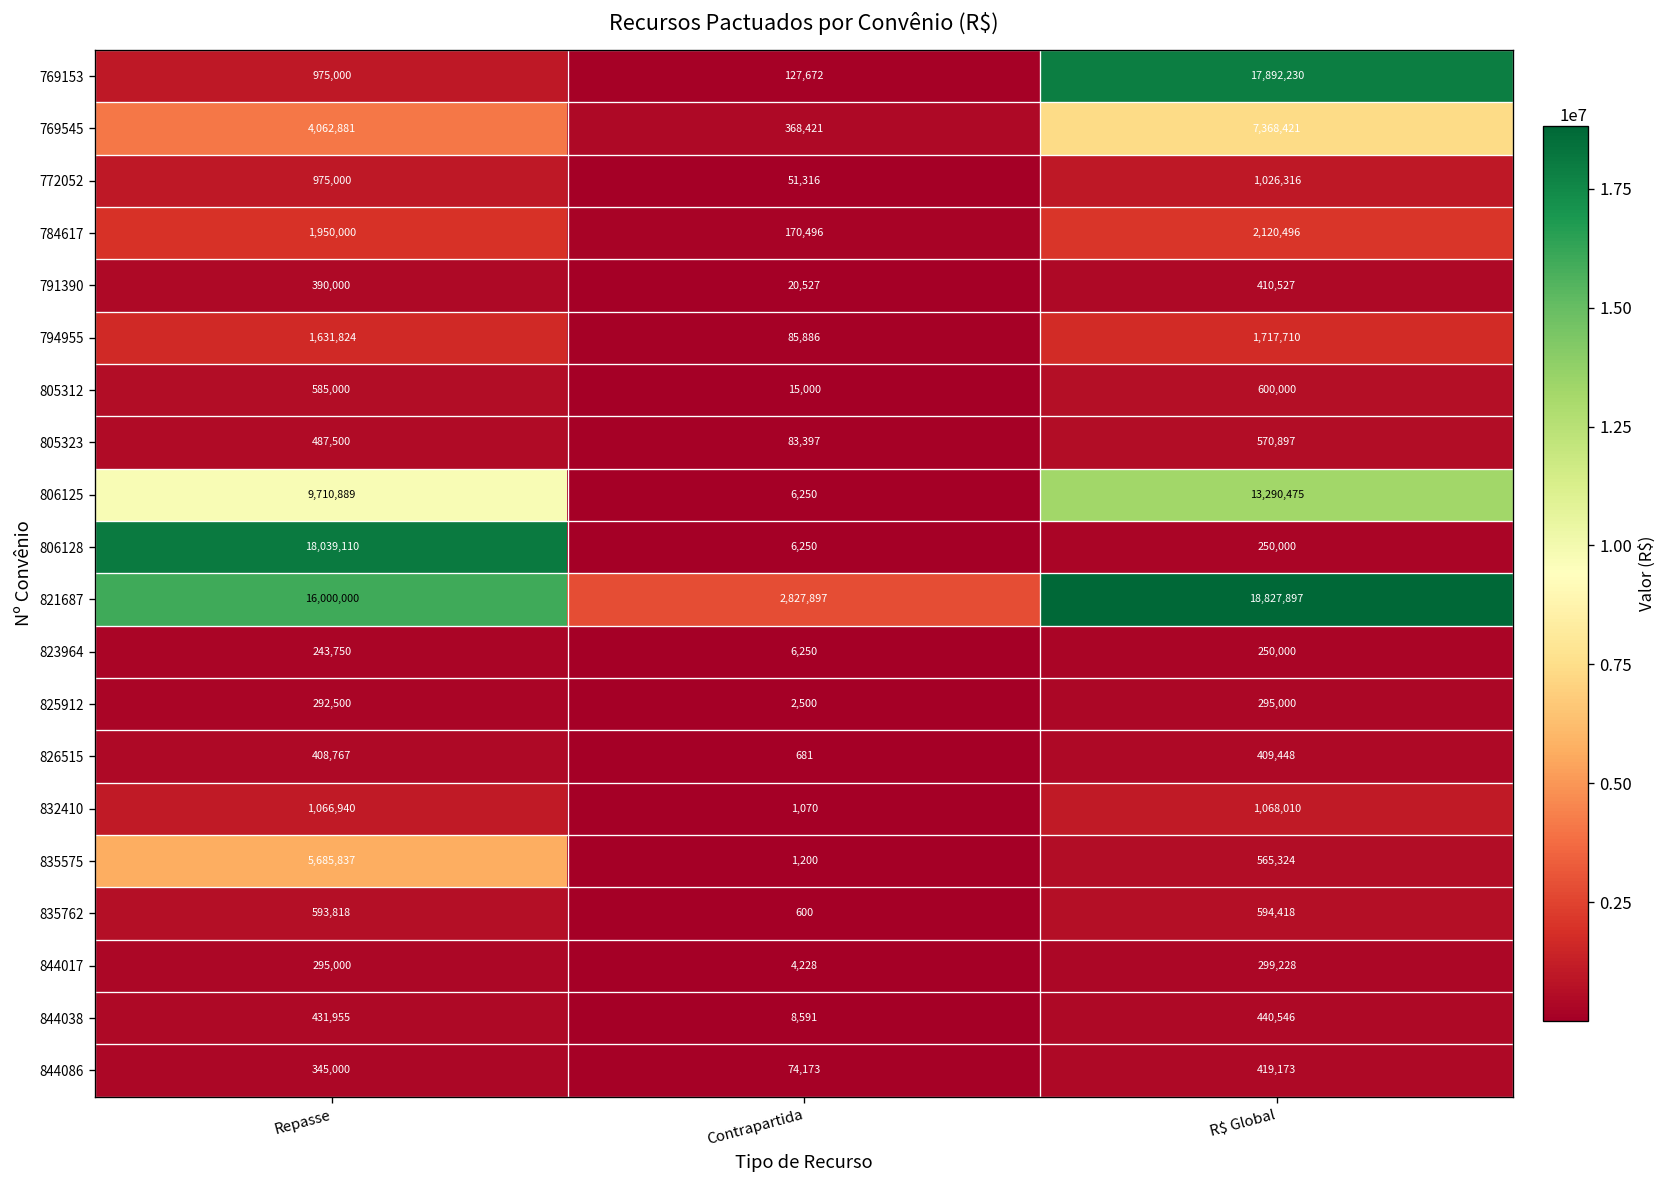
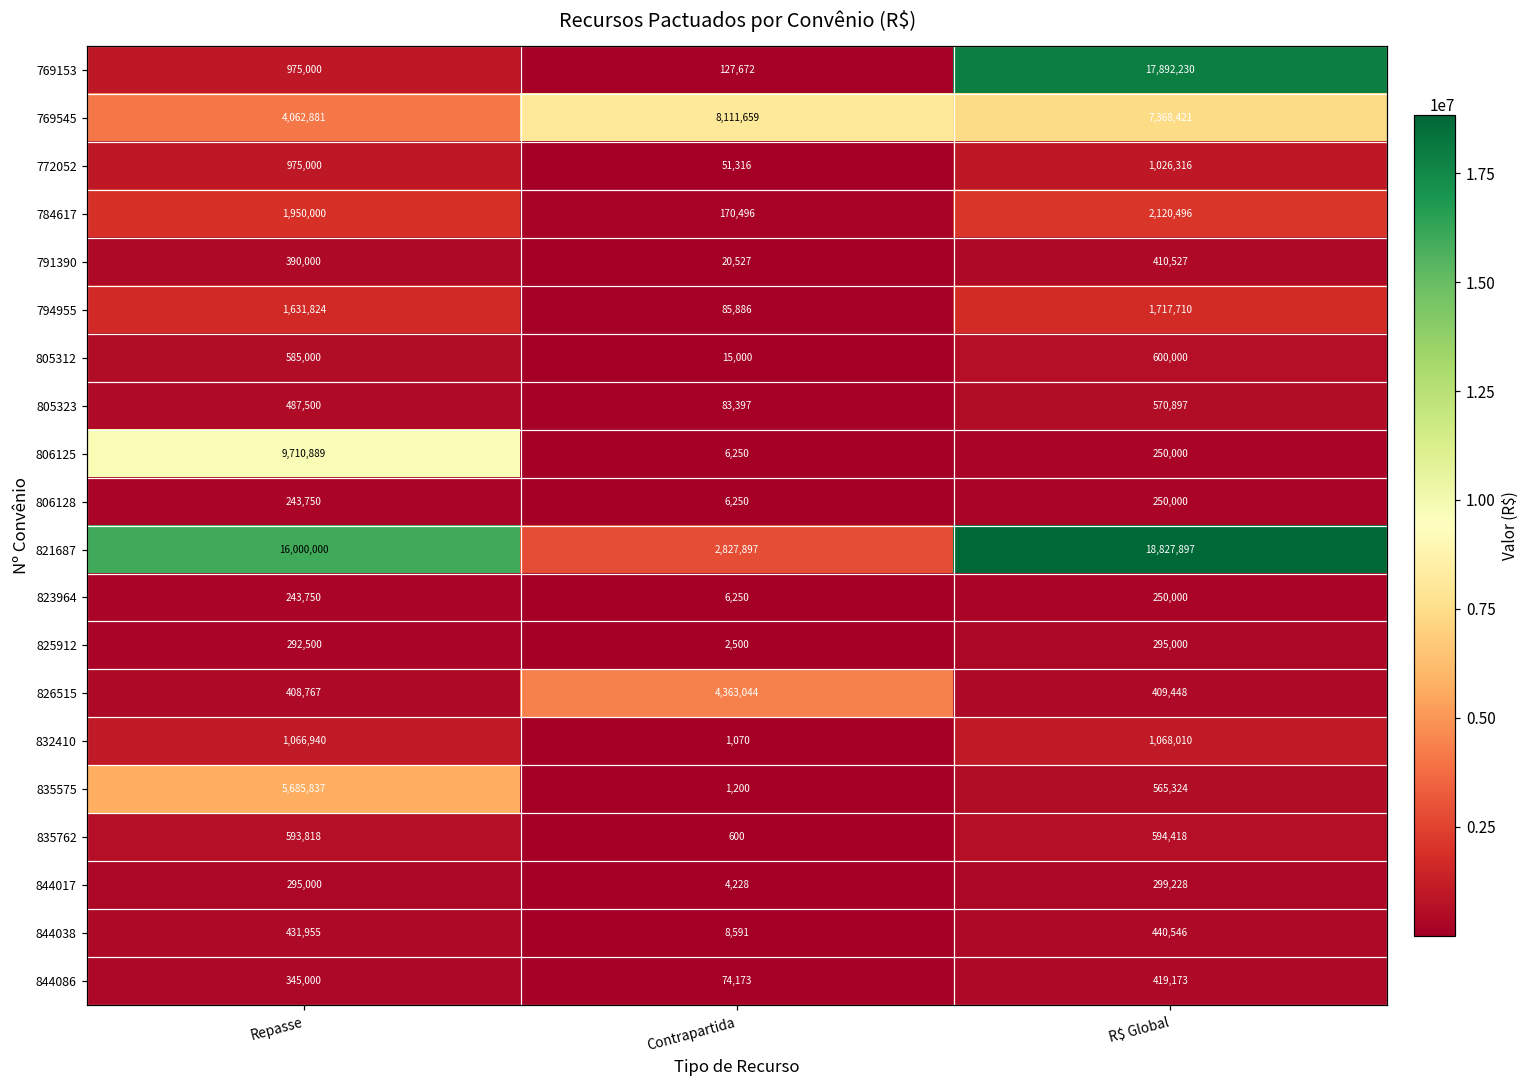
769545, Contrapartida: 368,421 -> 8,111,659
806125, R$ Global: 13,290,475 -> 250,000
806128, Repasse: 18,039,110 -> 243,750
826515, Contrapartida: 681 -> 4,363,044
